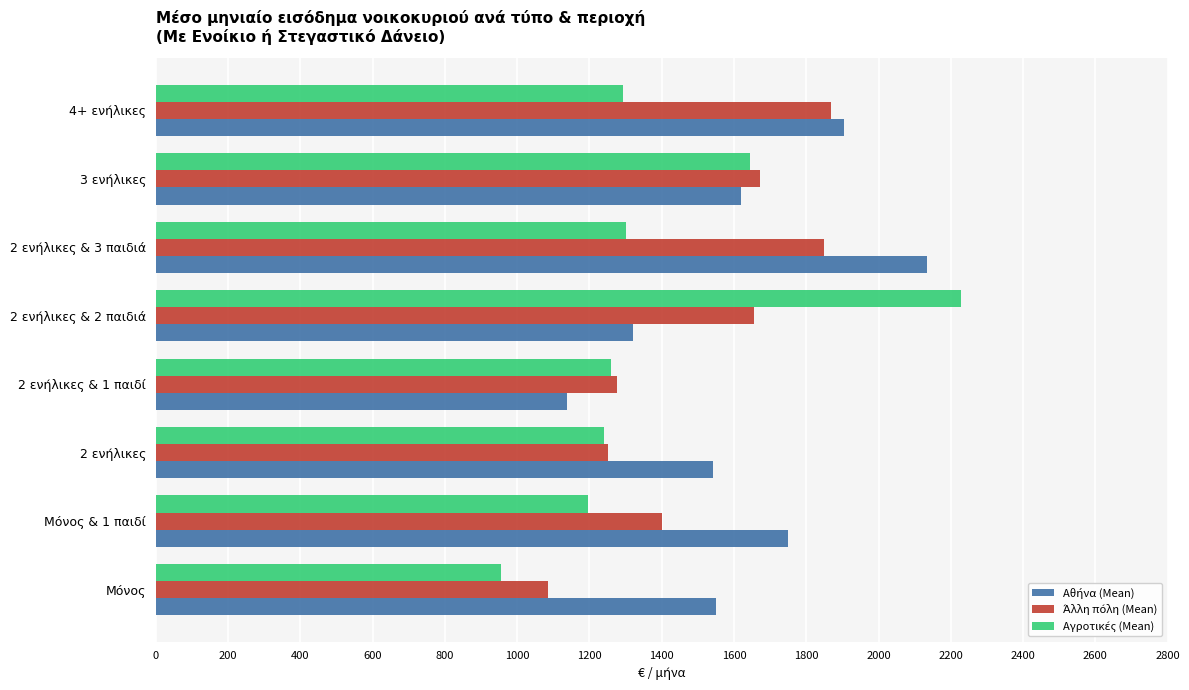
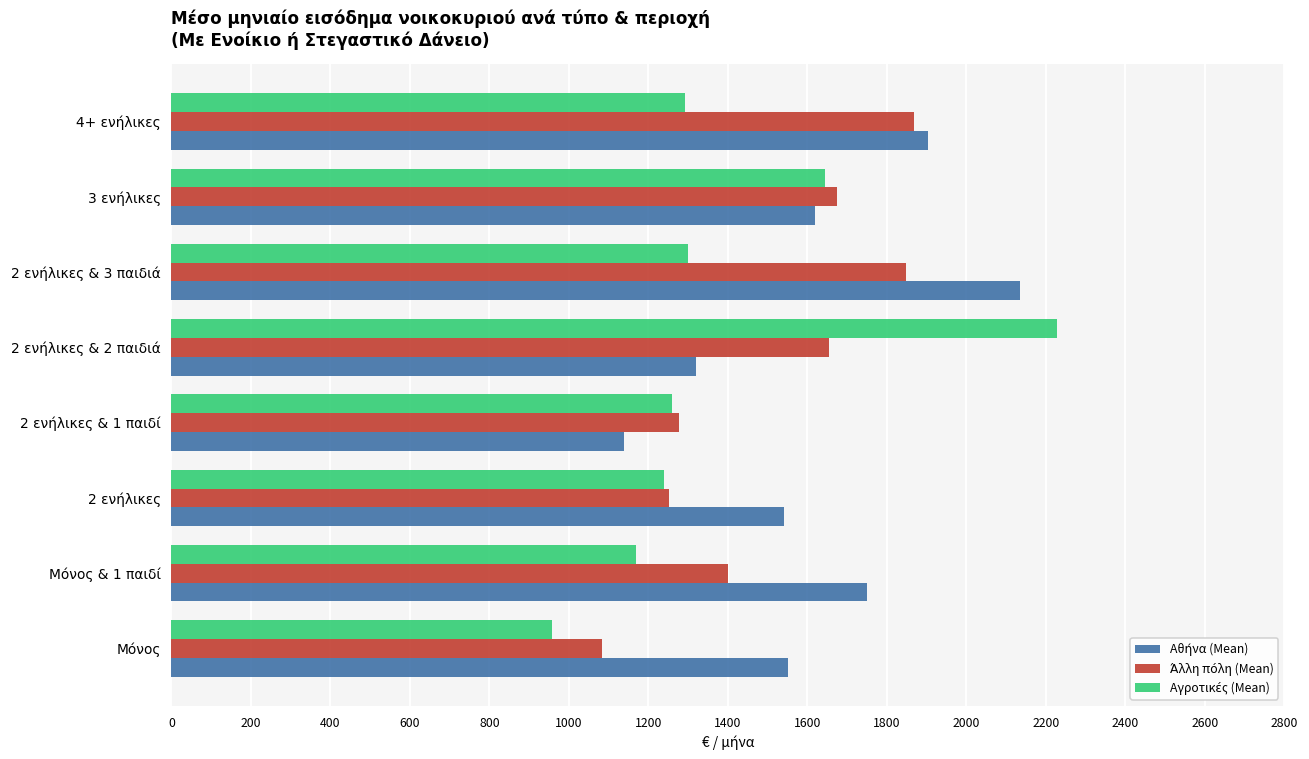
Αγροτικές (Mean), Μόνος & 1 παιδί: 1200 -> 1170
